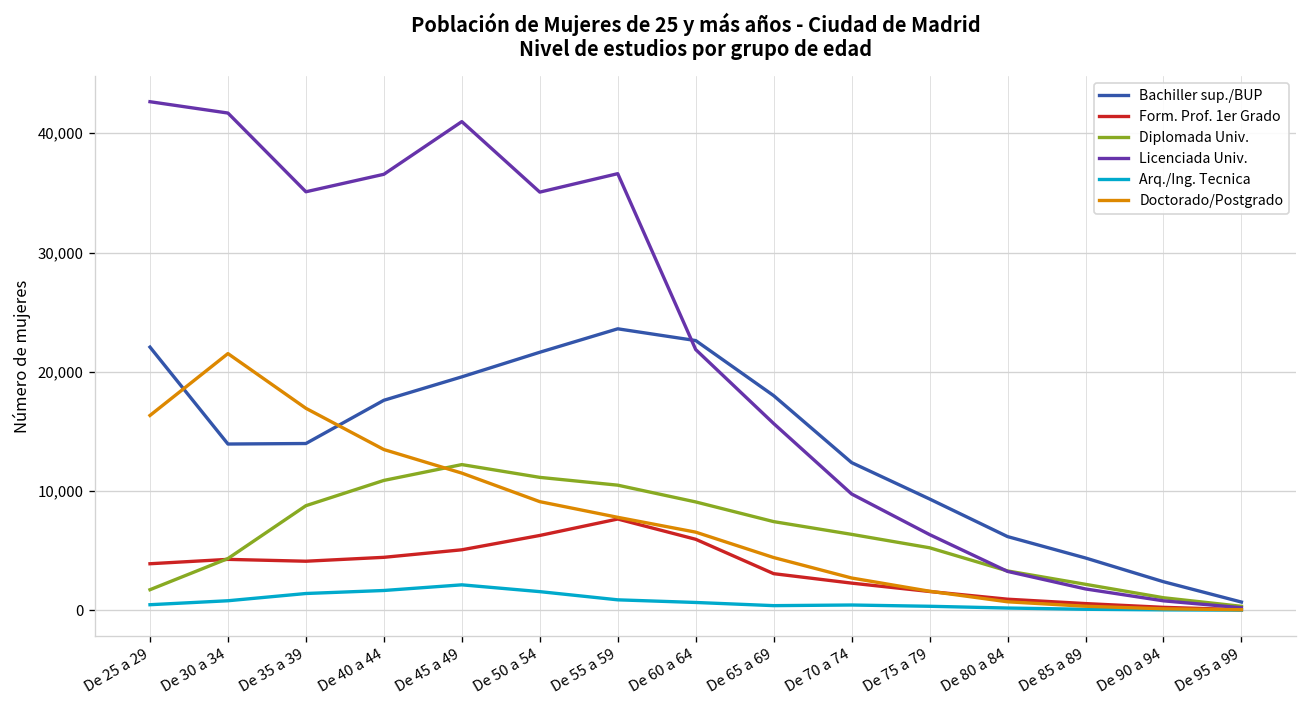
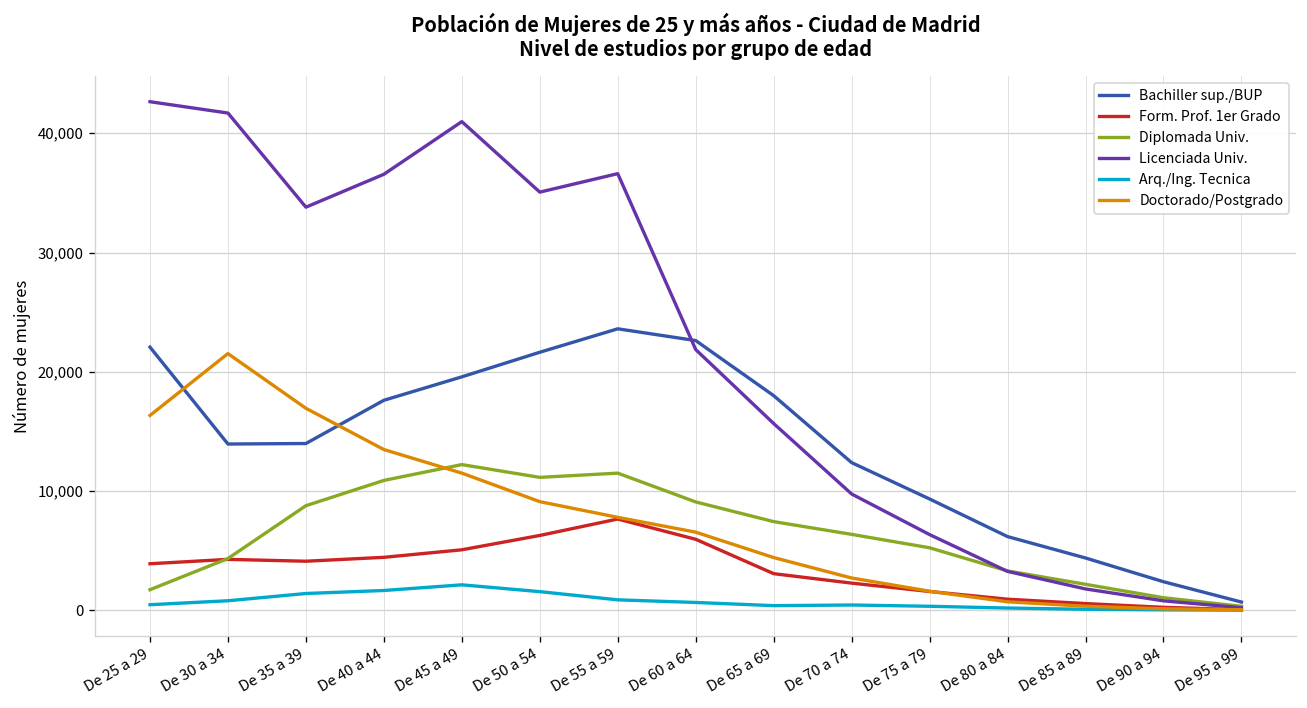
Licenciada Univ., De 35 a 39: 35,000 -> 34,000
Diplomada Univ., De 55 a 59: 10,000 -> 12,000
